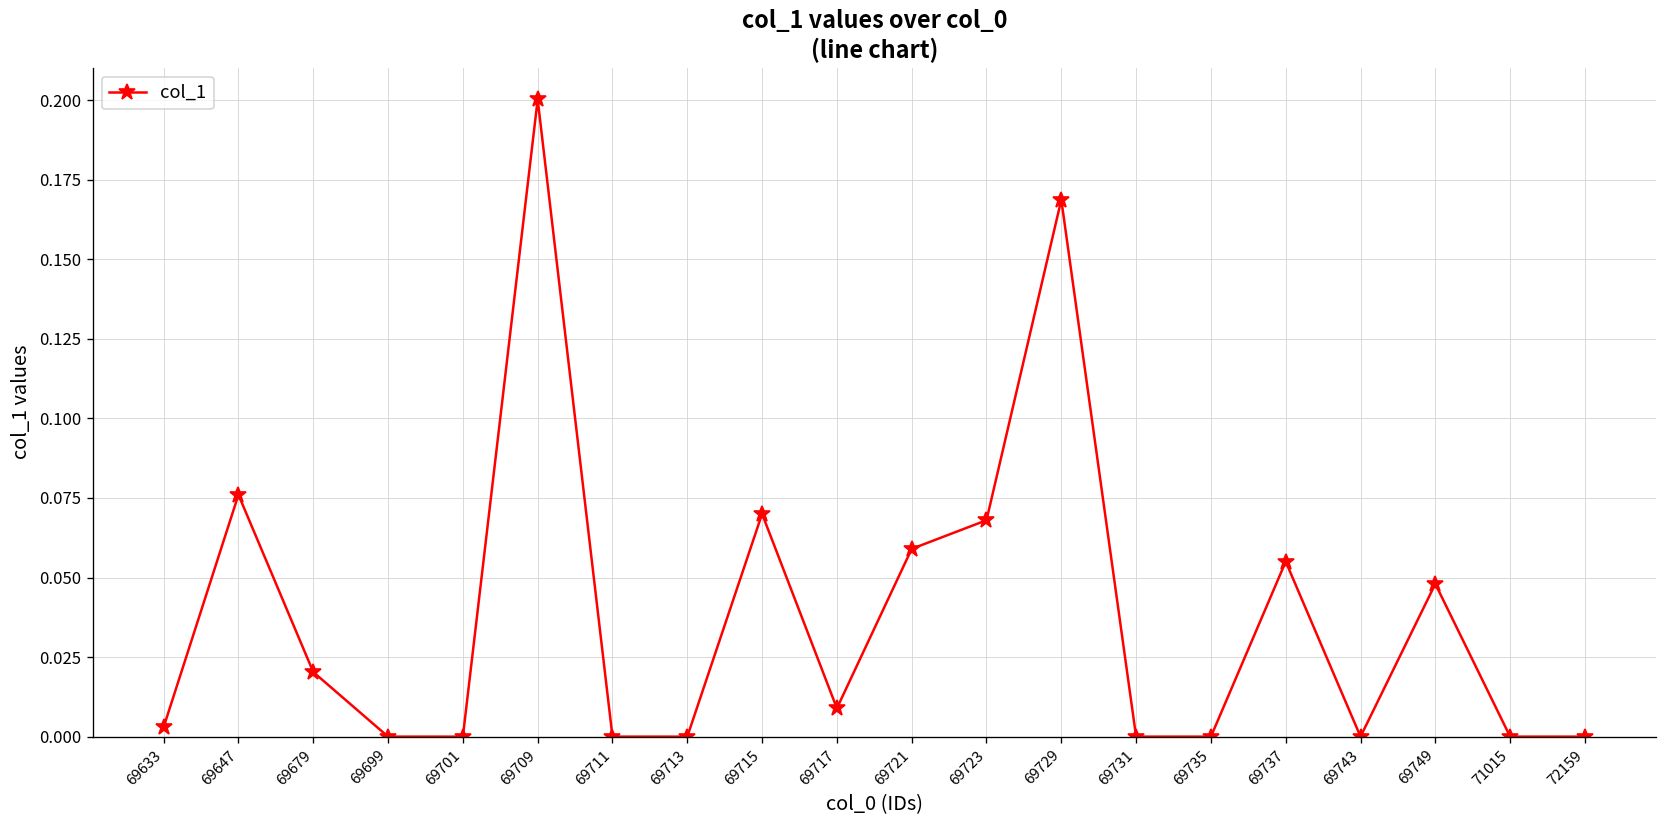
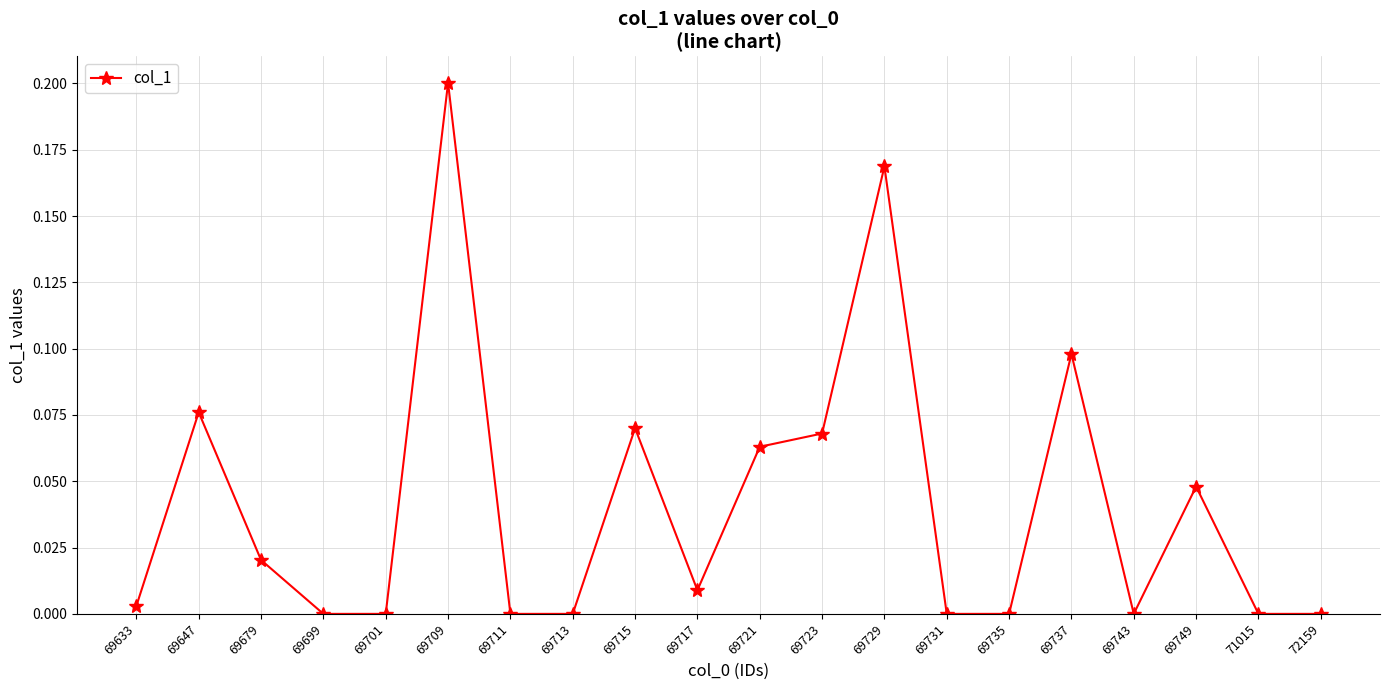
69721: 0.059 -> 0.063
69737: 0.055 -> 0.098
